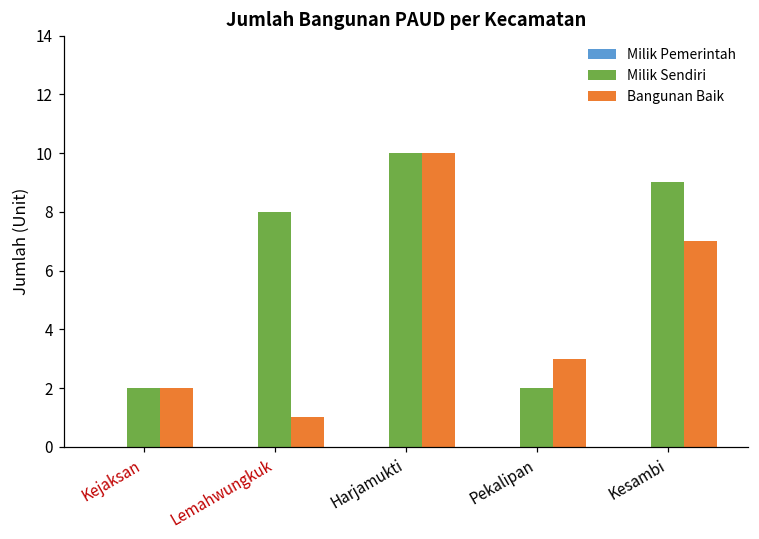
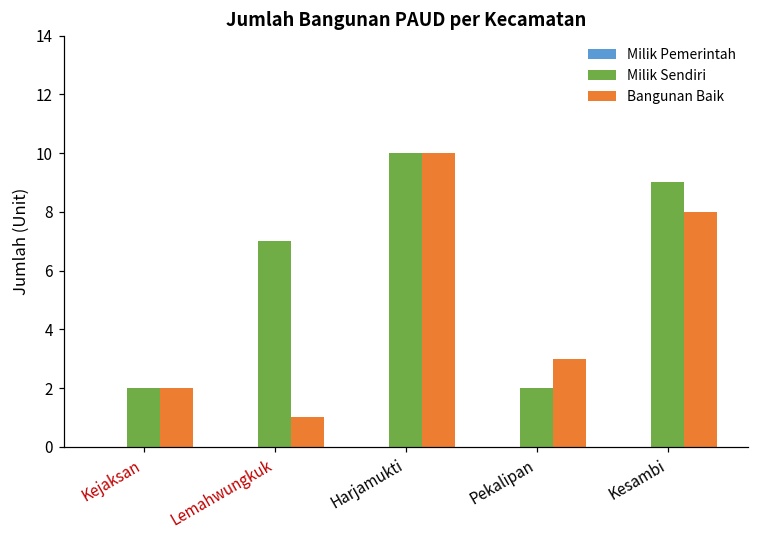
Milik Sendiri, Lemahwungkuk: 8 -> 7
Bangunan Baik, Kesambi: 7 -> 8
